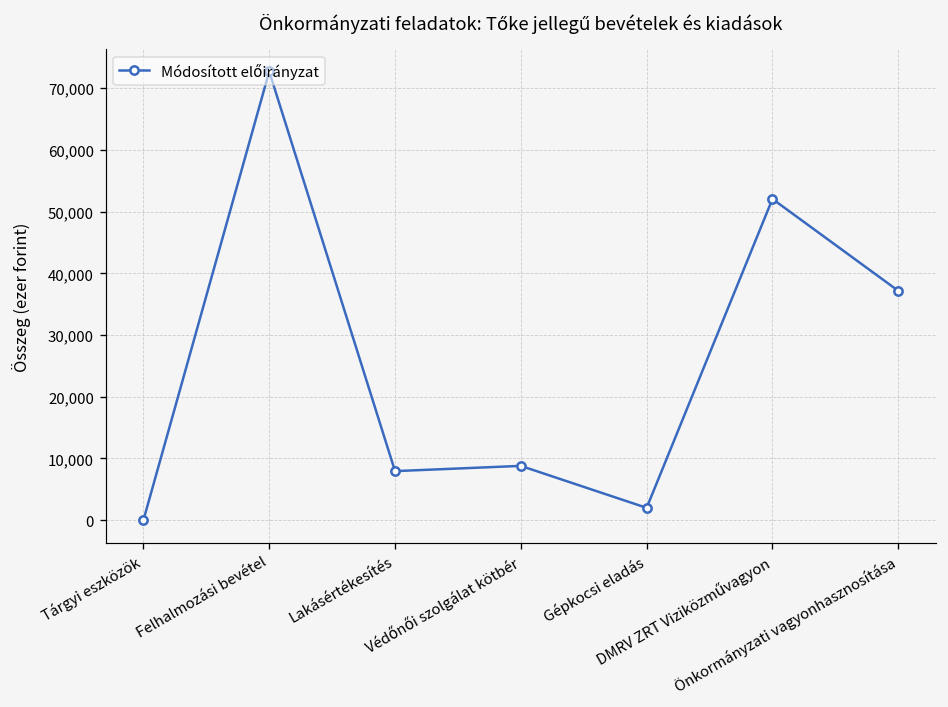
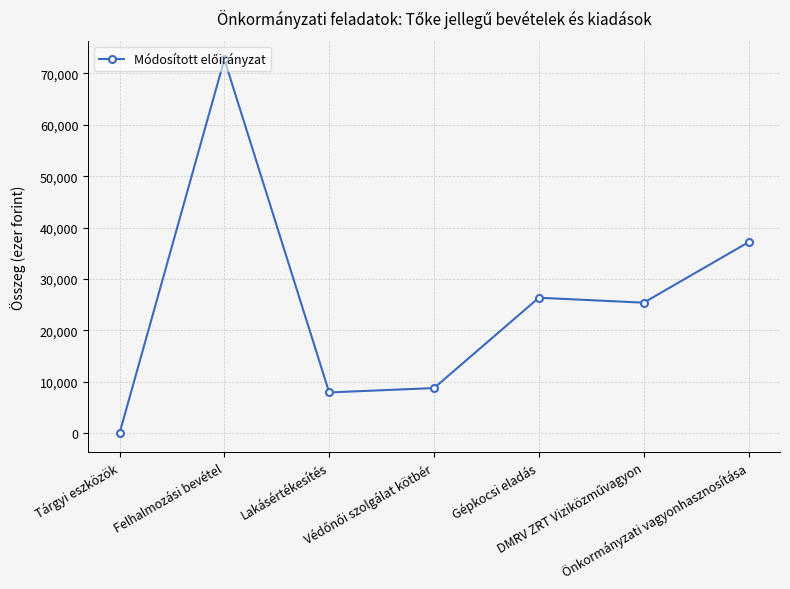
Gépkocsi eladás: 2,000 -> 26,000
DMRV ZRT Viziközművagyon: 52,000 -> 25,000
